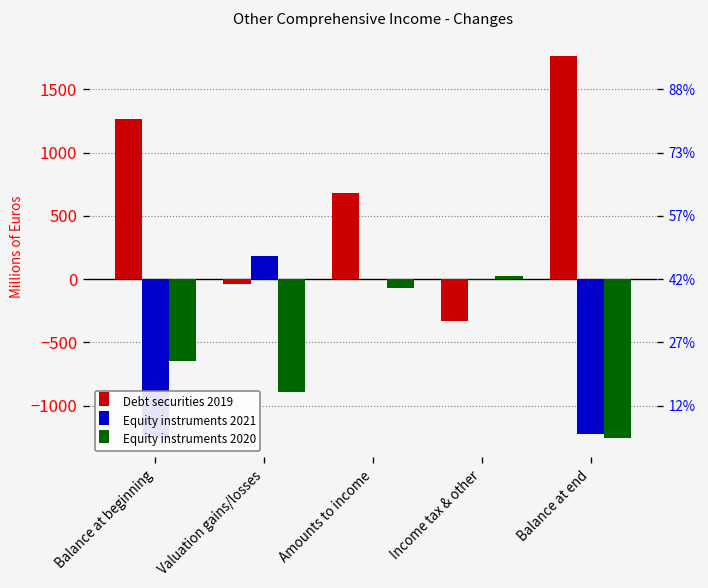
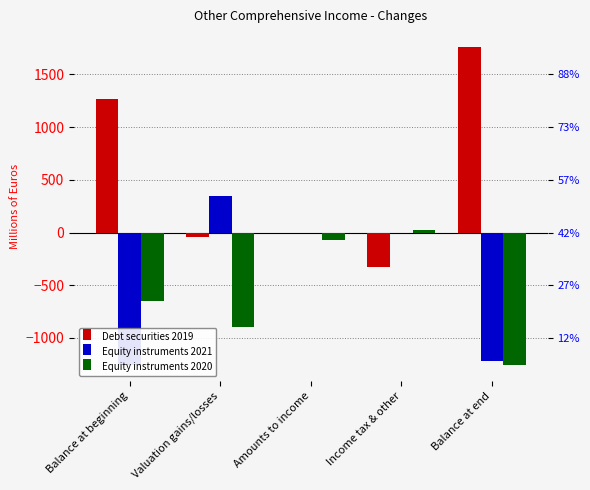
Equity instruments 2021, Valuation gains/losses: 180 -> 340
Debt securities 2019, Amounts to income: 680 -> 0
